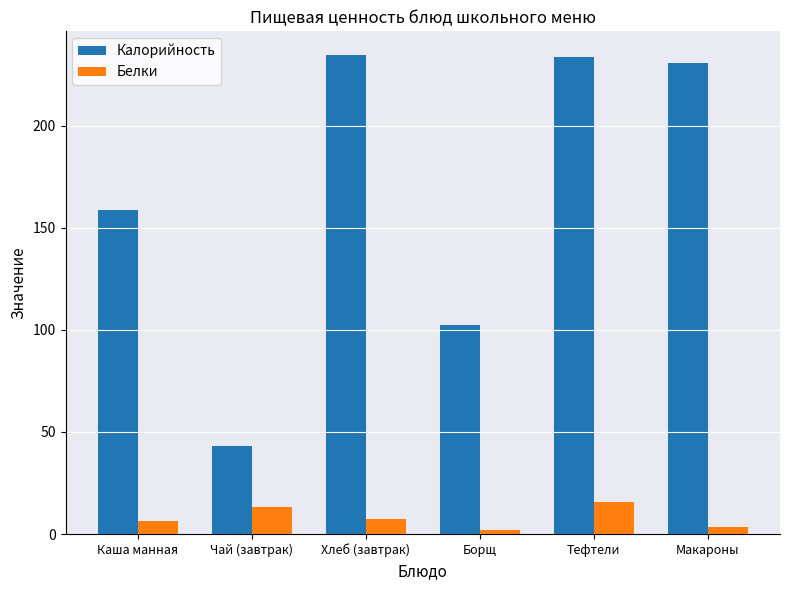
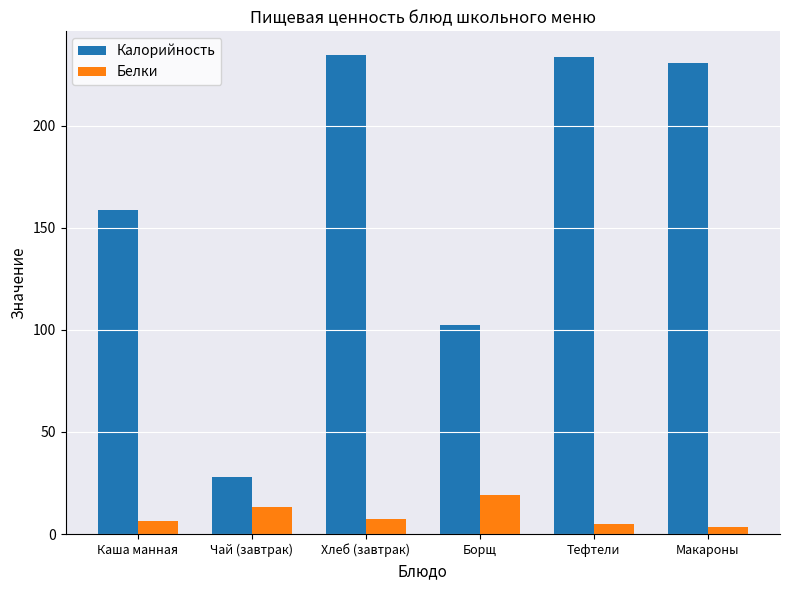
Калорийность, Чай (завтрак): 43 -> 28
Белки, Борщ: 2 -> 19
Белки, Тефтели: 16 -> 5
